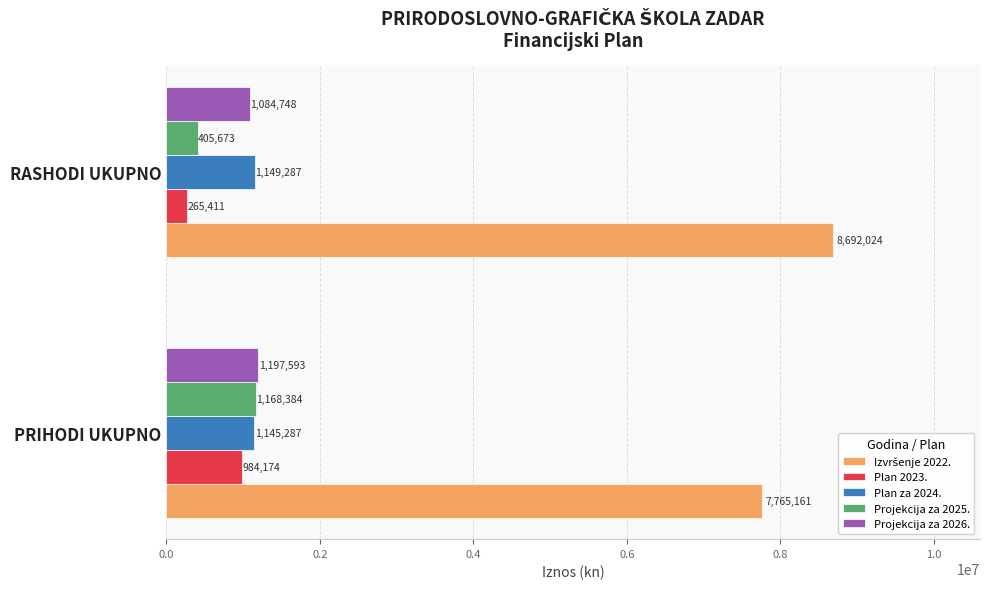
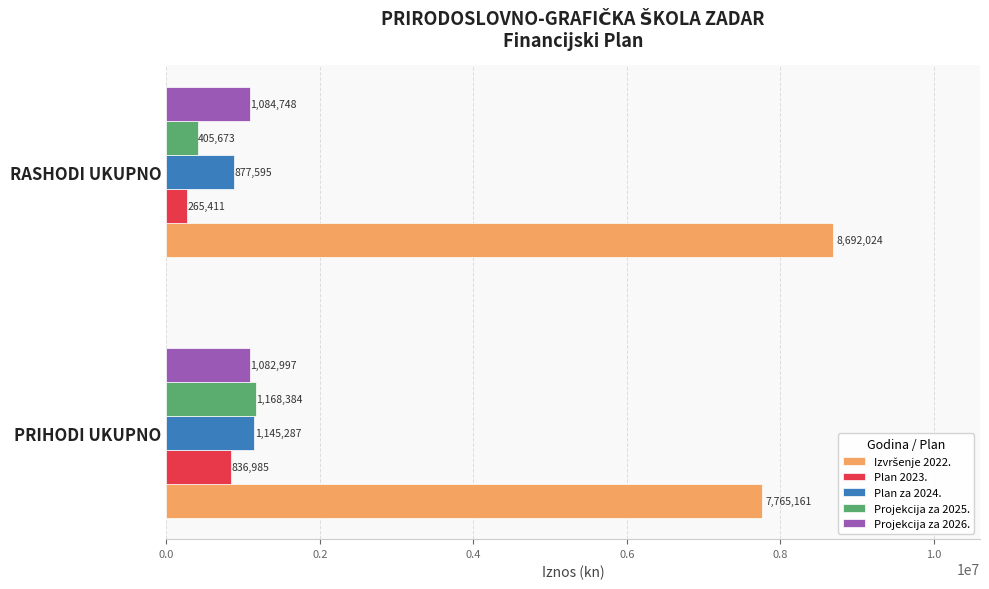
Plan za 2024., RASHODI UKUPNO: 1,149,287 -> 877,595
Projekcija za 2026., PRIHODI UKUPNO: 1,197,593 -> 1,082,997
Plan 2023., PRIHODI UKUPNO: 984,174 -> 836,985
